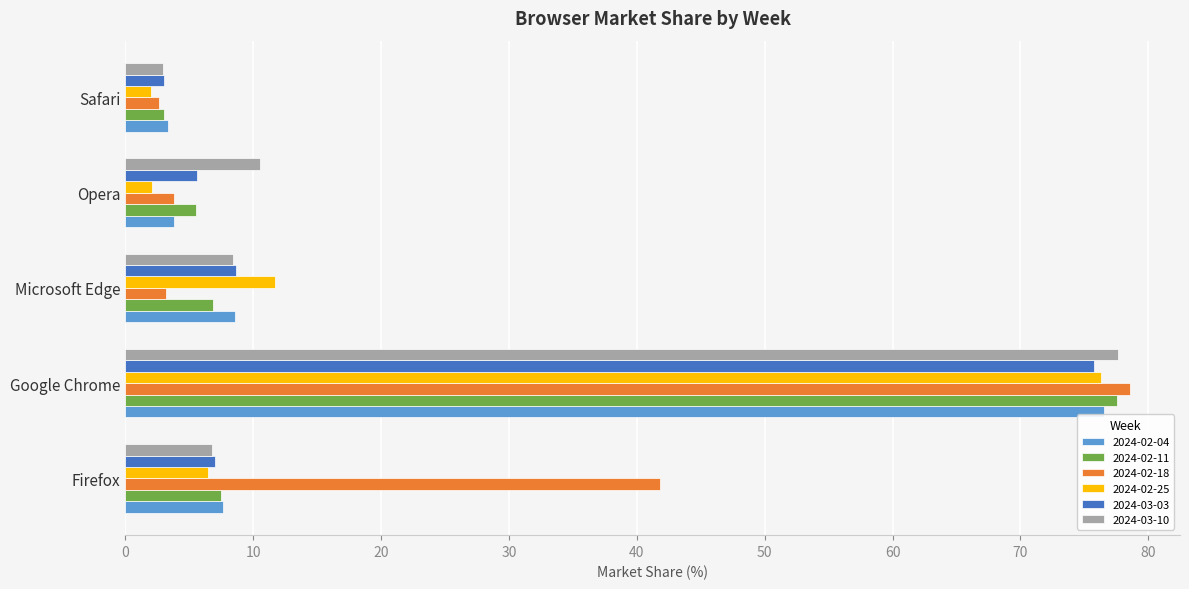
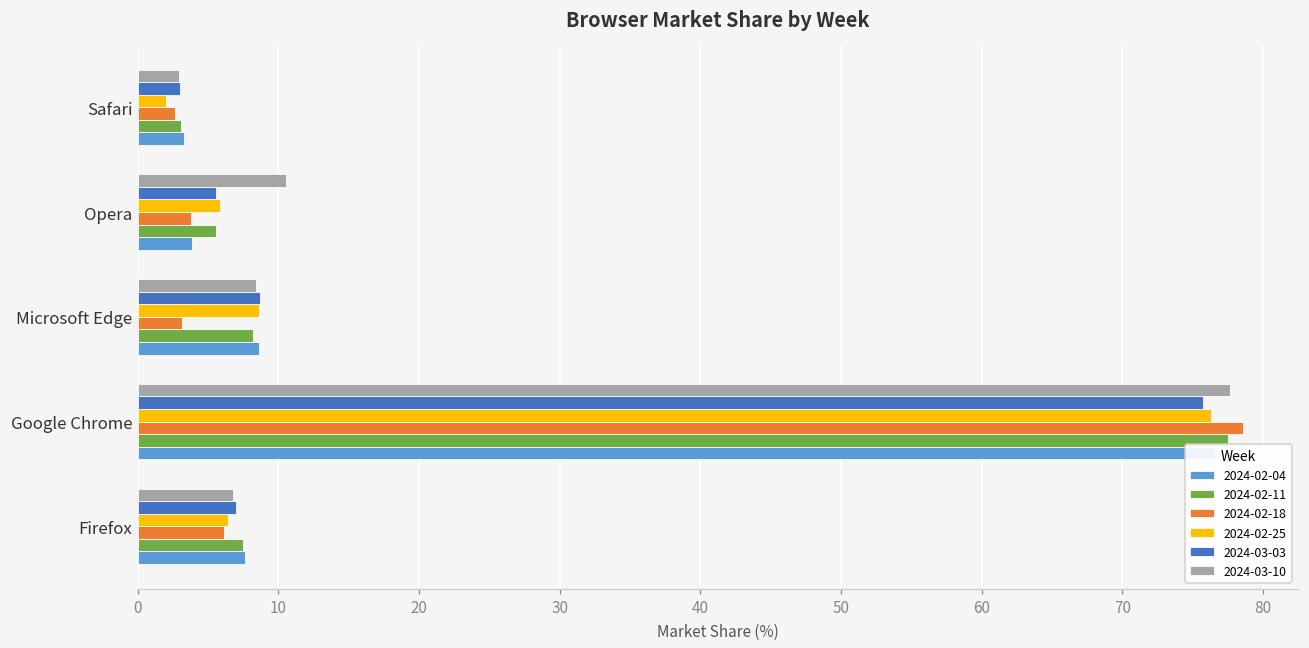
2024-02-25, Opera: 2.1 -> 5.8
2024-02-25, Microsoft Edge: 11.7 -> 8.6
2024-02-11, Microsoft Edge: 6.9 -> 8.2
2024-02-18, Firefox: 41.9 -> 6.1
